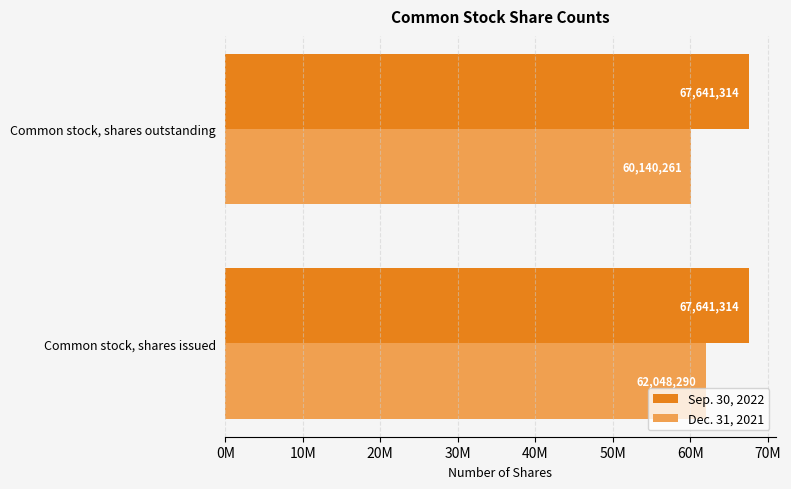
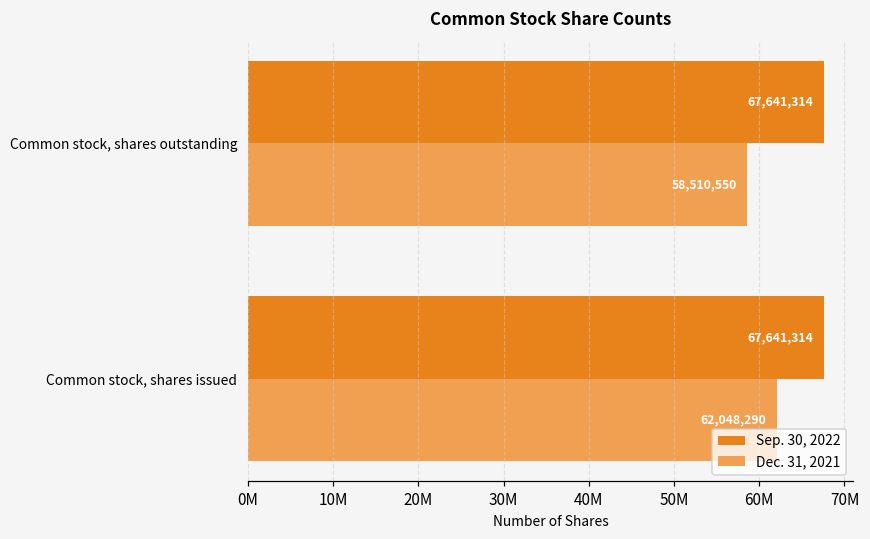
Dec. 31, 2021, Common stock, shares outstanding: 60,140,261 -> 58,510,550
